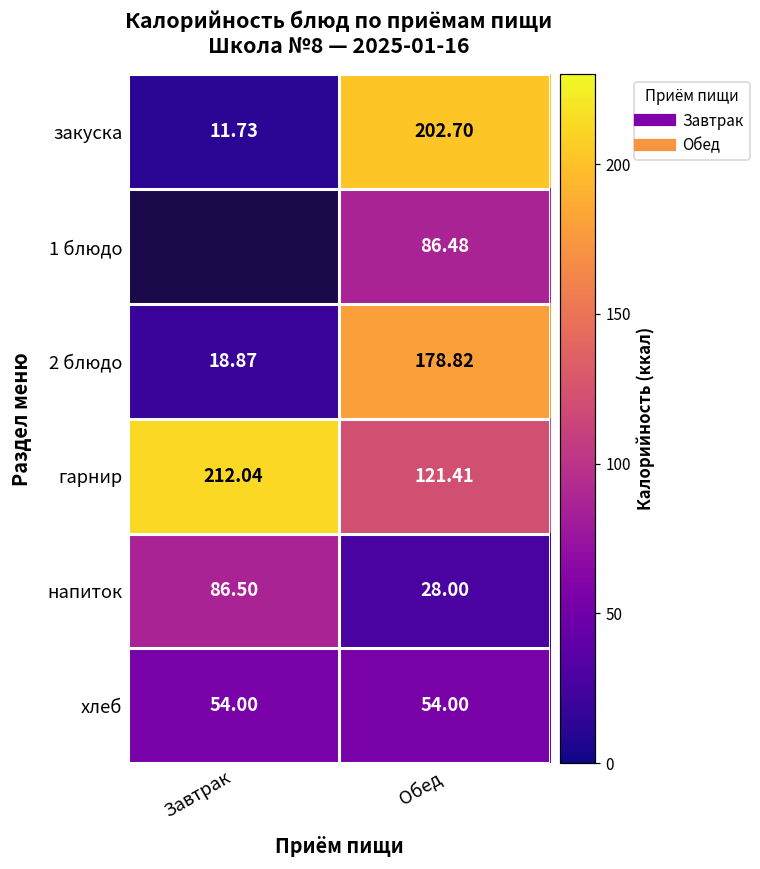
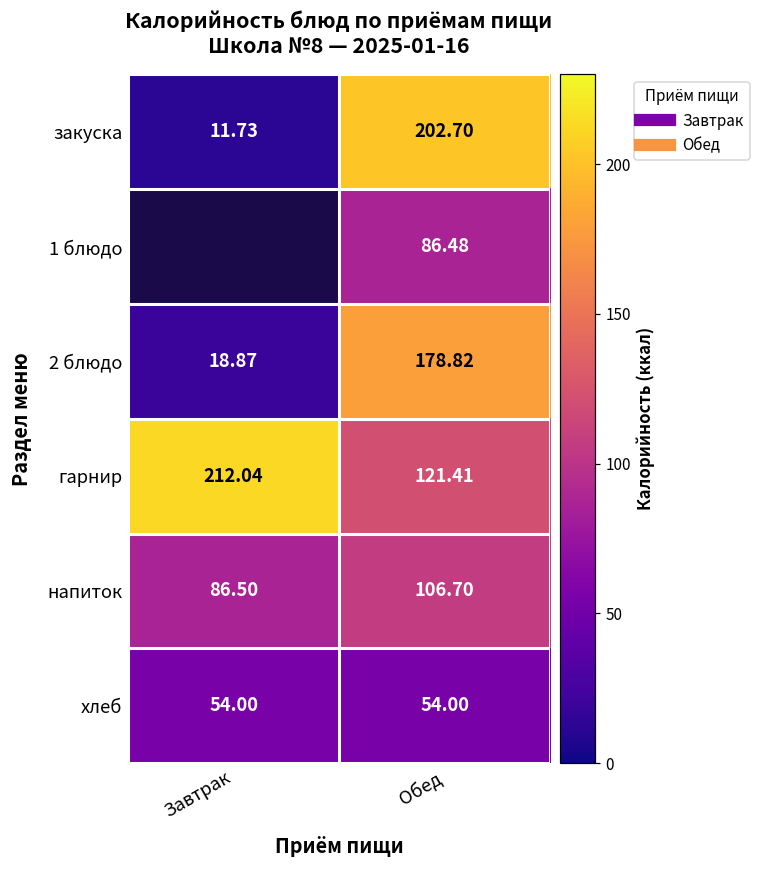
напиток, Обед: 28.00 -> 106.70
